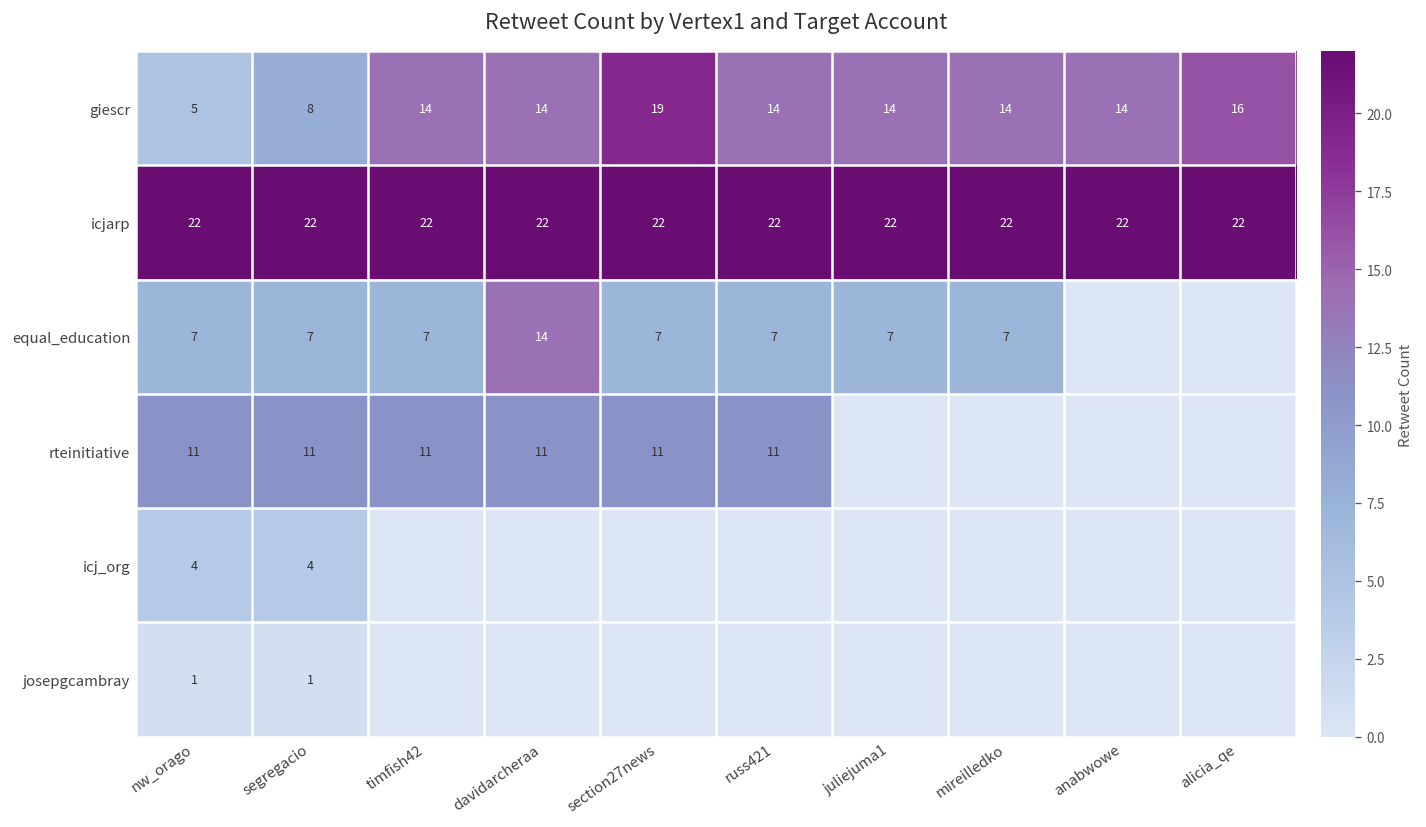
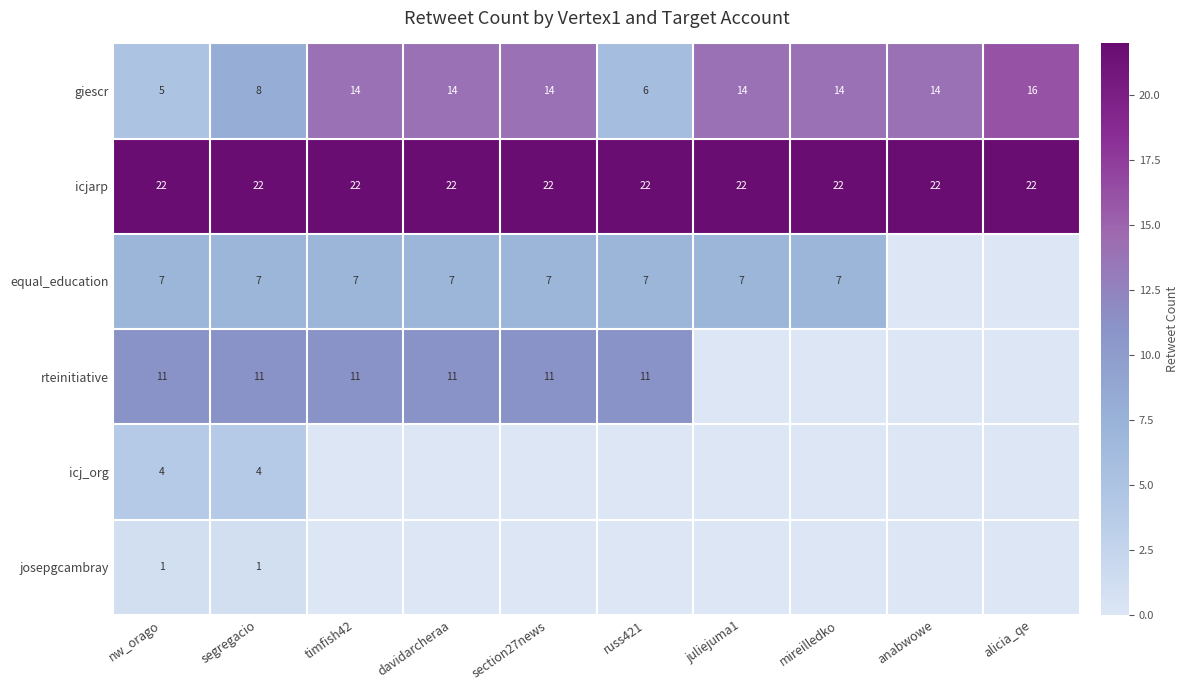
giescr, section27news: 19 -> 14
giescr, russ421: 14 -> 6
equal_education, davidarcheraa: 14 -> 7
